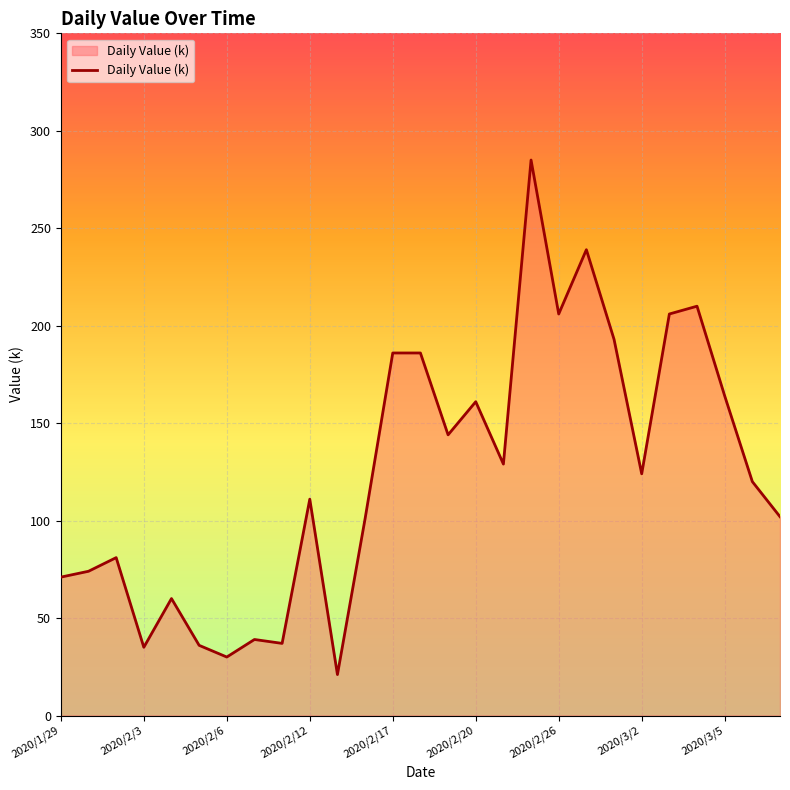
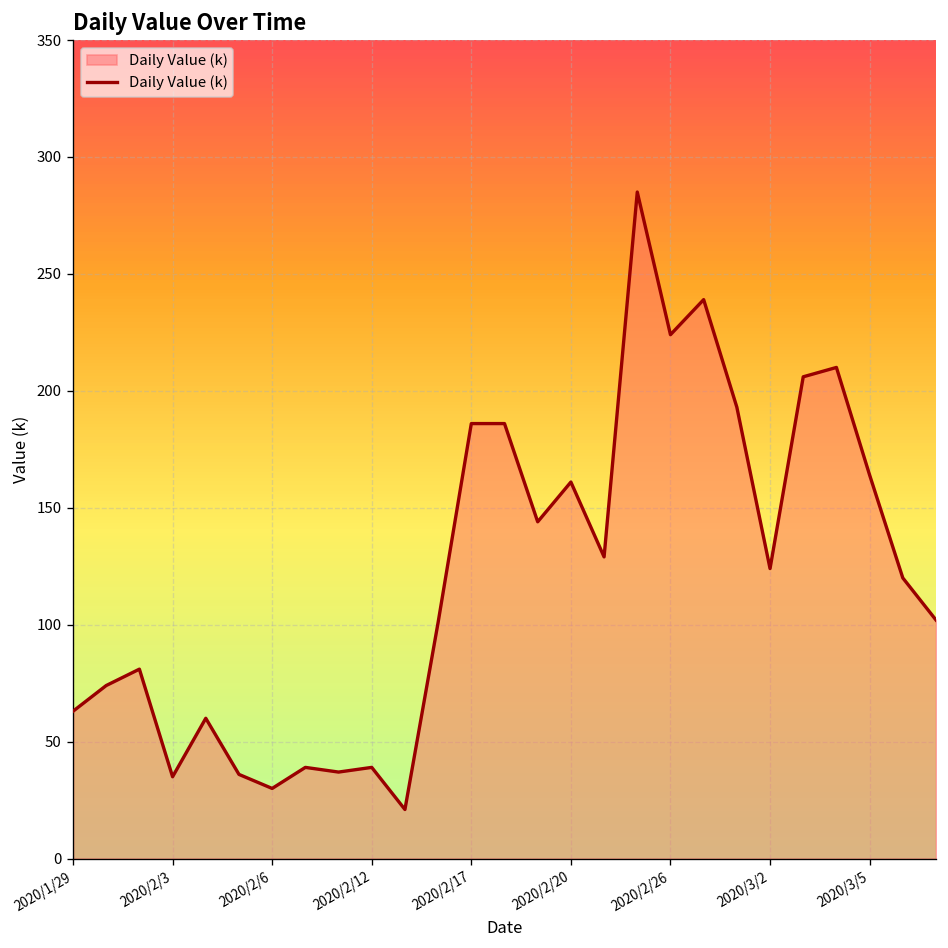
2020/1/29: 71 -> 63
2020/2/12: 111 -> 39
2020/2/26: 206 -> 224
